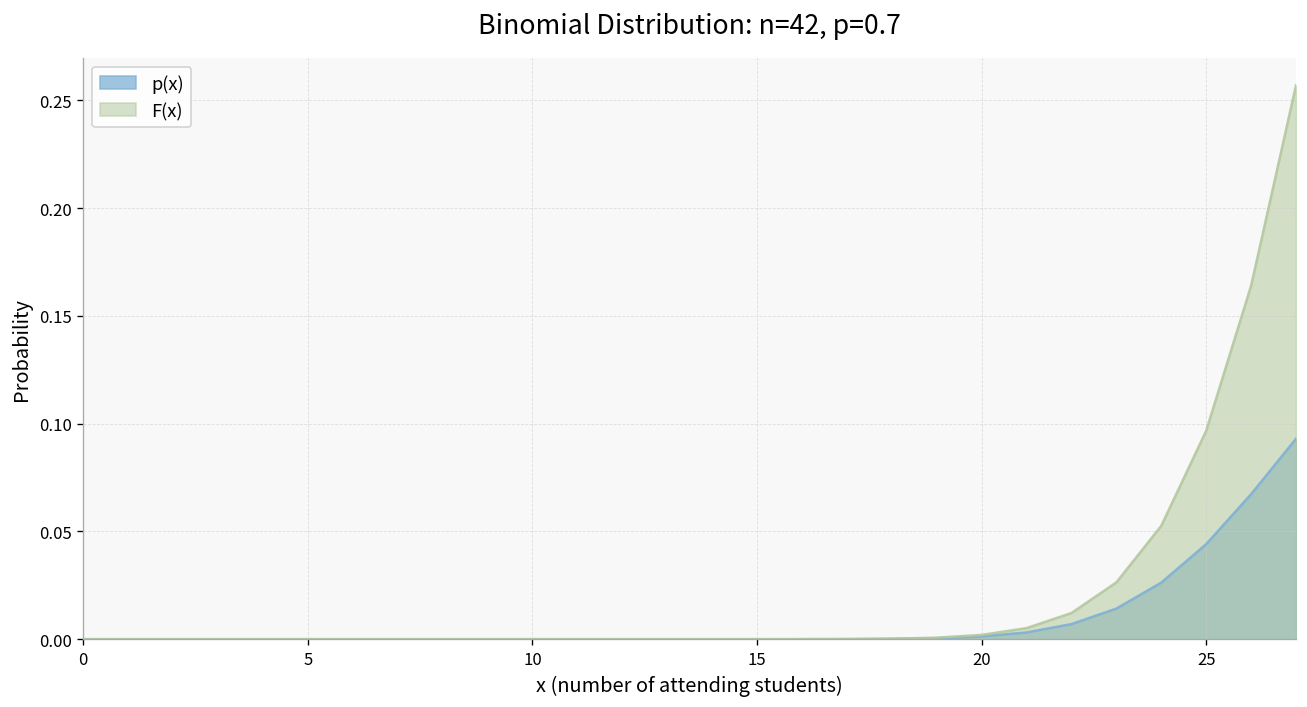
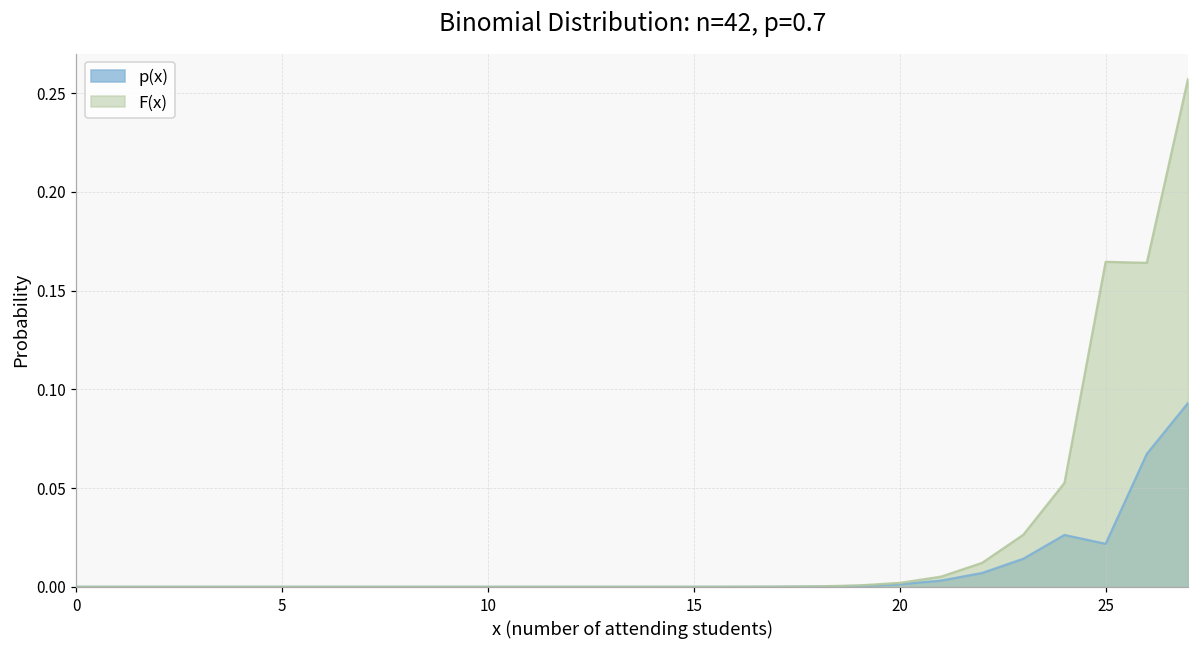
p(x), 25: 0.044 -> 0.022
F(x), 25: 0.097 -> 0.165
